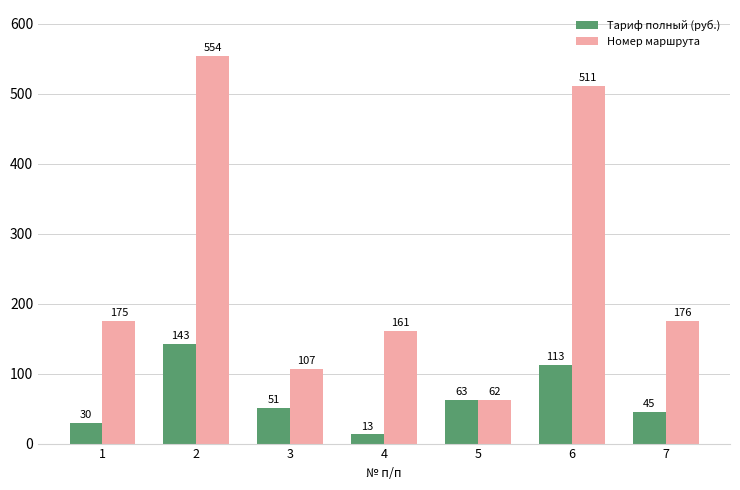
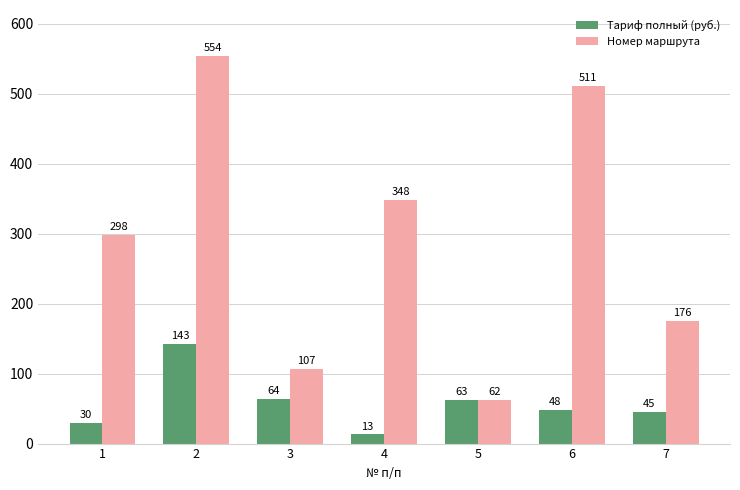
Номер маршрута, 1: 175 -> 298
Тариф полный (руб.), 3: 51 -> 64
Номер маршрута, 4: 161 -> 348
Тариф полный (руб.), 6: 113 -> 48
